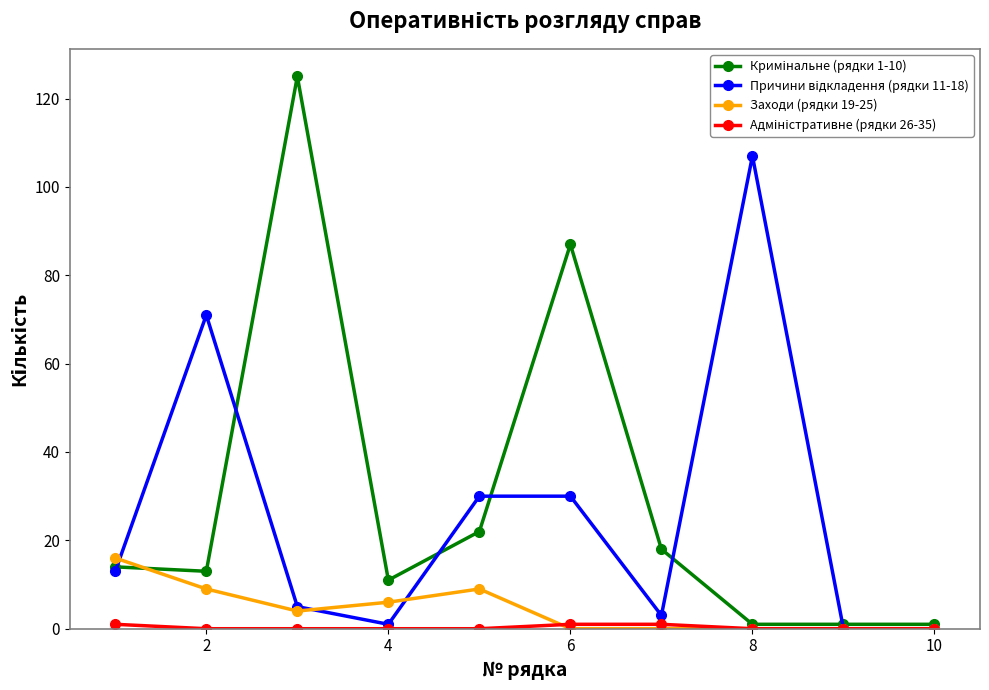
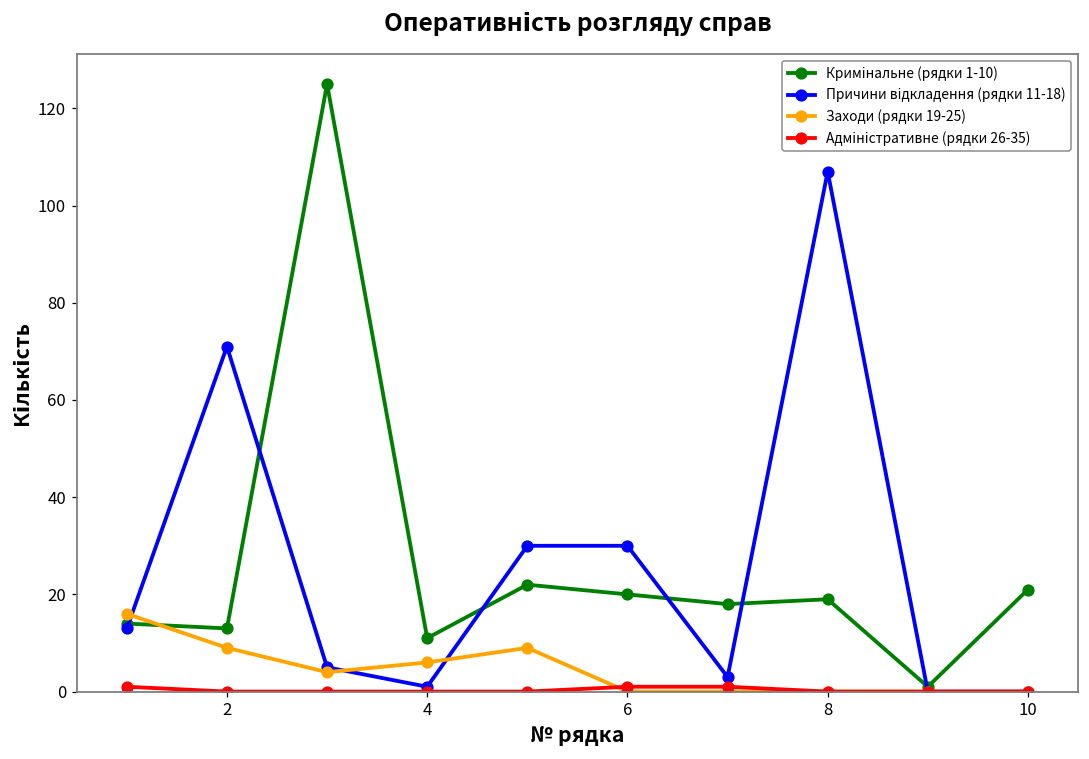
Кримінальне (рядки 1-10), 6: 87 -> 20
Кримінальне (рядки 1-10), 8: 1 -> 19
Кримінальне (рядки 1-10), 10: 1 -> 21
